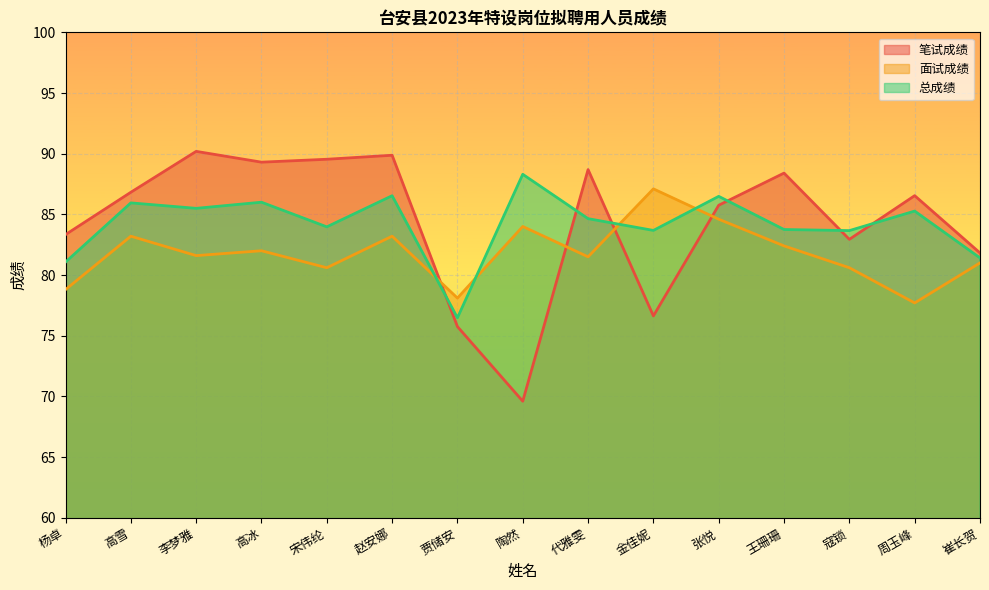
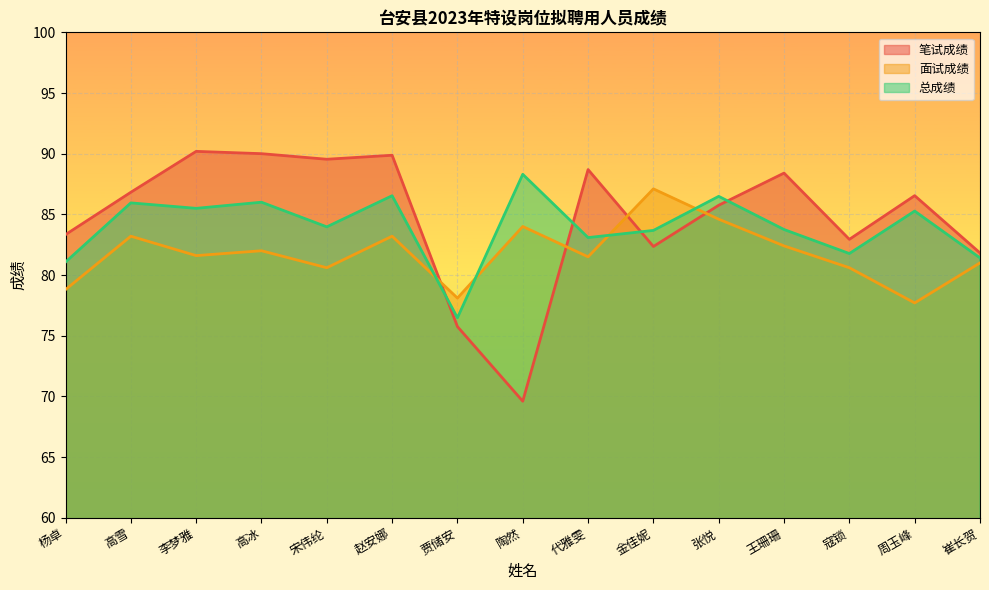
笔试成绩, 高冰: 89.3 -> 90.0
总成绩, 代雅雯: 84.6 -> 83.1
笔试成绩, 金佳妮: 76.6 -> 82.4
总成绩, 寇锁: 83.7 -> 81.8
